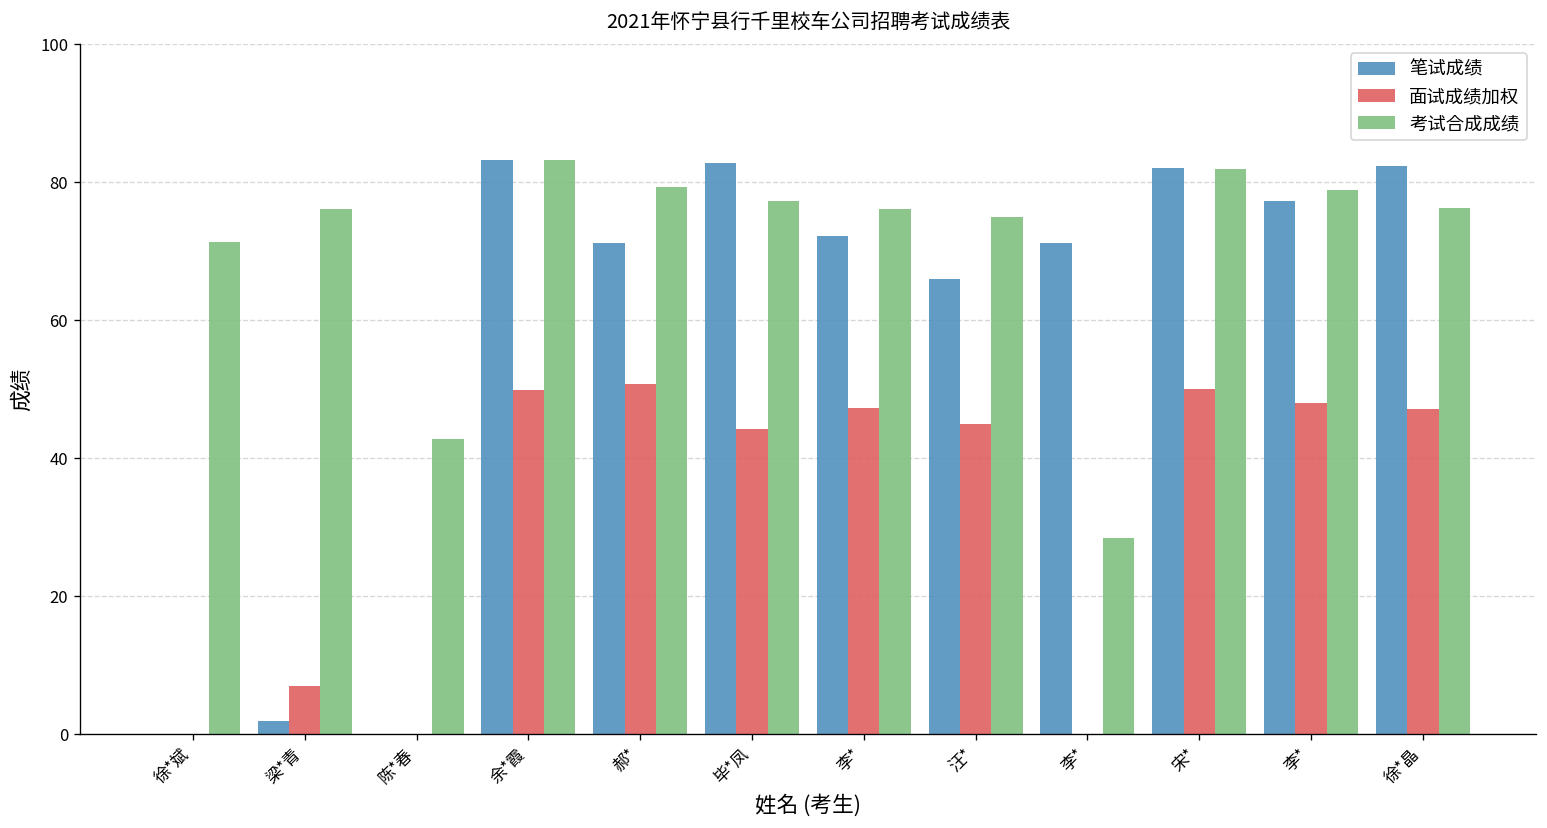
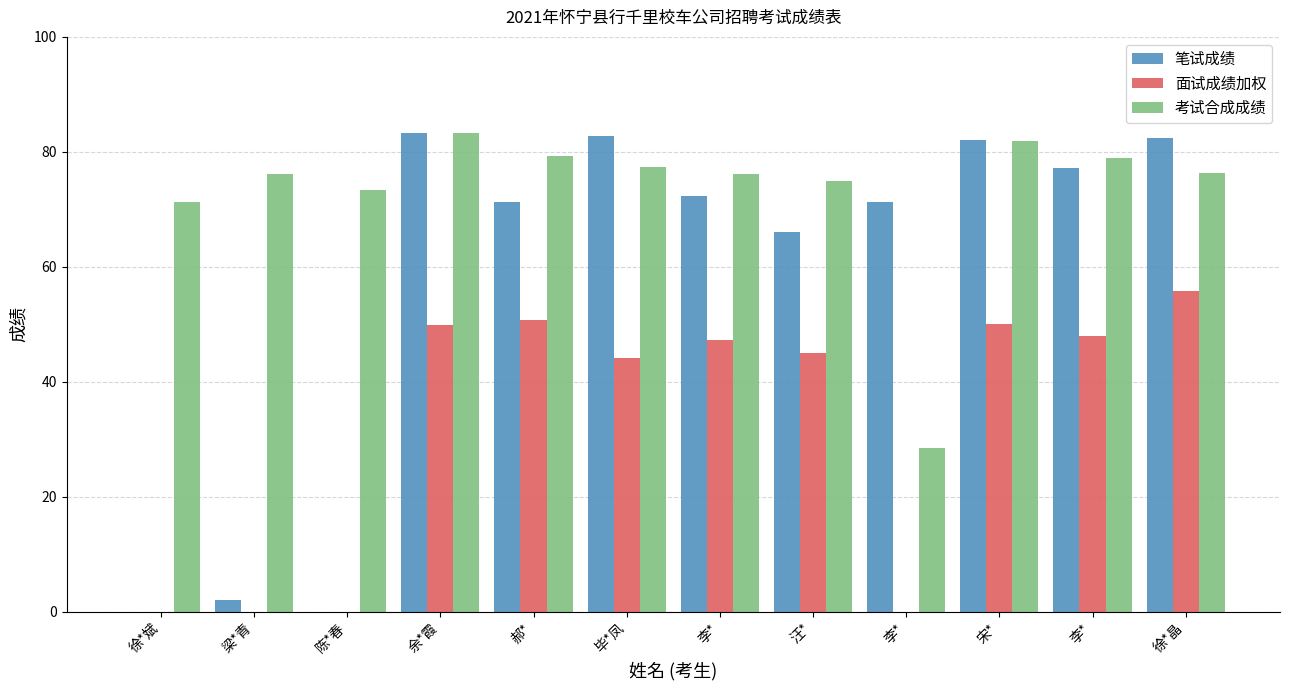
面试成绩加权, 梁*青: 7 -> 0
考试合成成绩, 陈*春: 43 -> 73
面试成绩加权, 徐*晶: 47 -> 56
